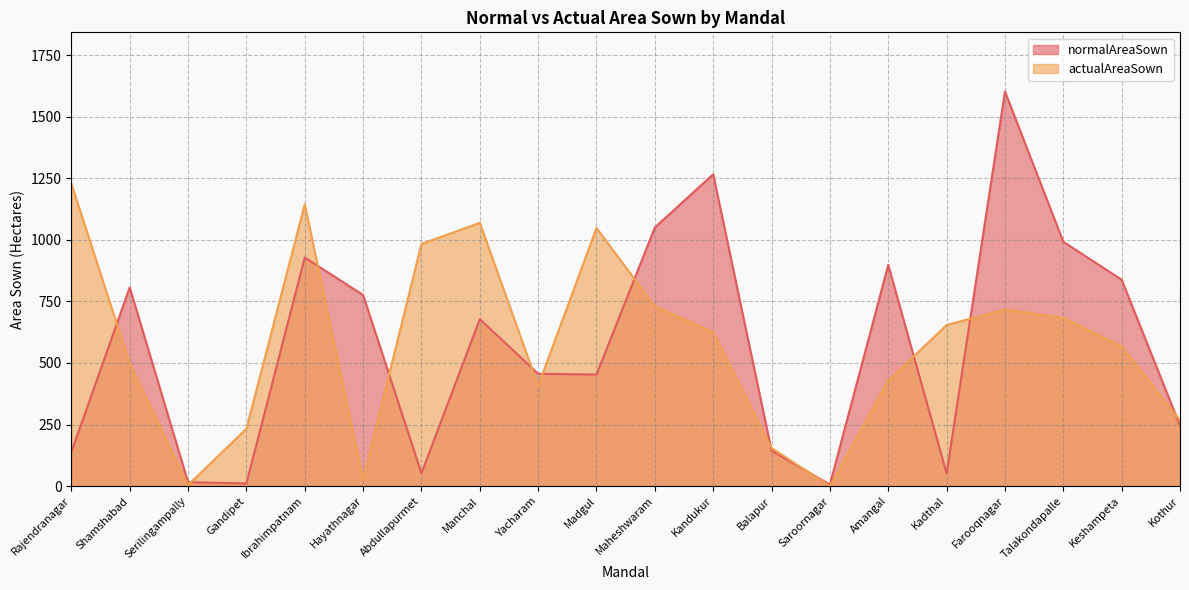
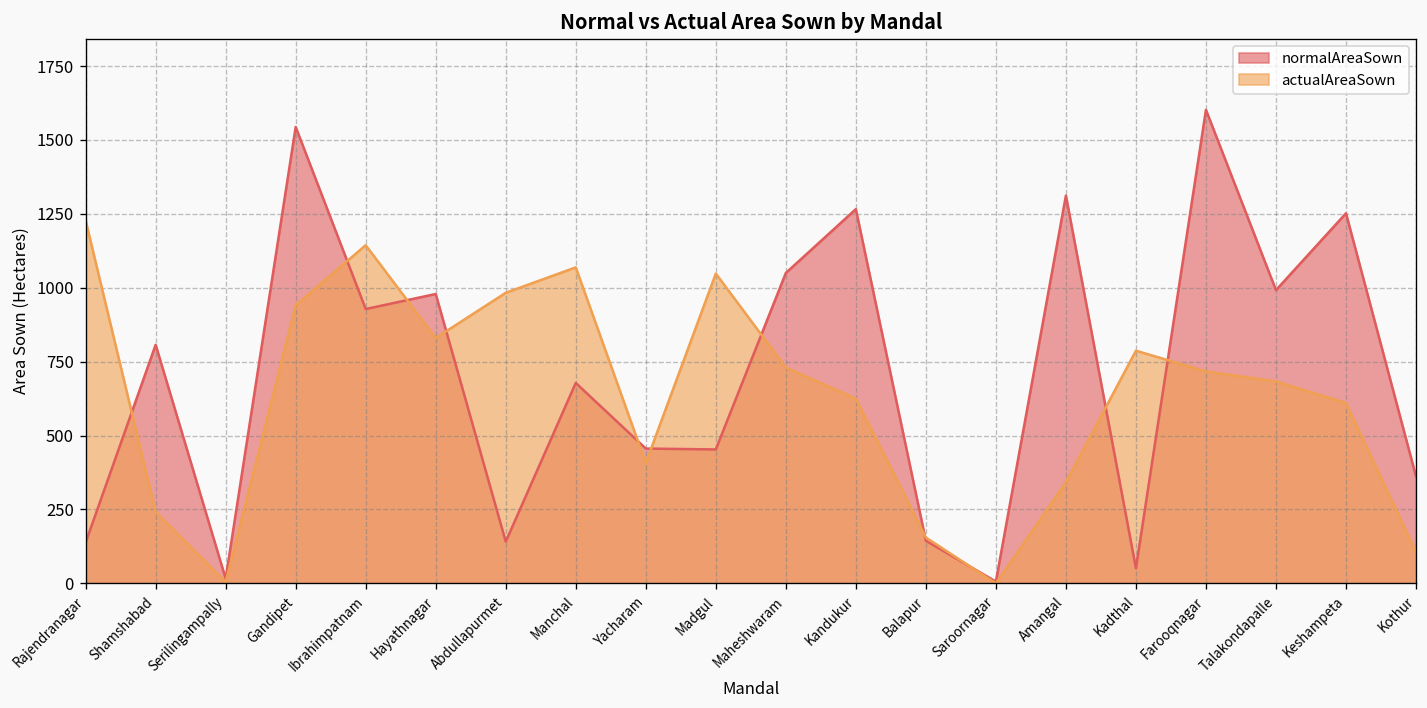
actualAreaSown, Shamshabad: 500 -> 240
normalAreaSown, Gandipet: 10 -> 1540
actualAreaSown, Gandipet: 230 -> 940
normalAreaSown, Hayathnagar: 780 -> 980
actualAreaSown, Hayathnagar: 30 -> 830
normalAreaSown, Abdullapurmet: 50 -> 140
normalAreaSown, Amangal: 900 -> 1310
actualAreaSown, Amangal: 430 -> 340
actualAreaSown, Kadthal: 650 -> 790
normalAreaSown, Keshampeta: 840 -> 1250
actualAreaSown, Keshampeta: 570 -> 610
normalAreaSown, Kothur: 250 -> 360
actualAreaSown, Kothur: 270 -> 110
